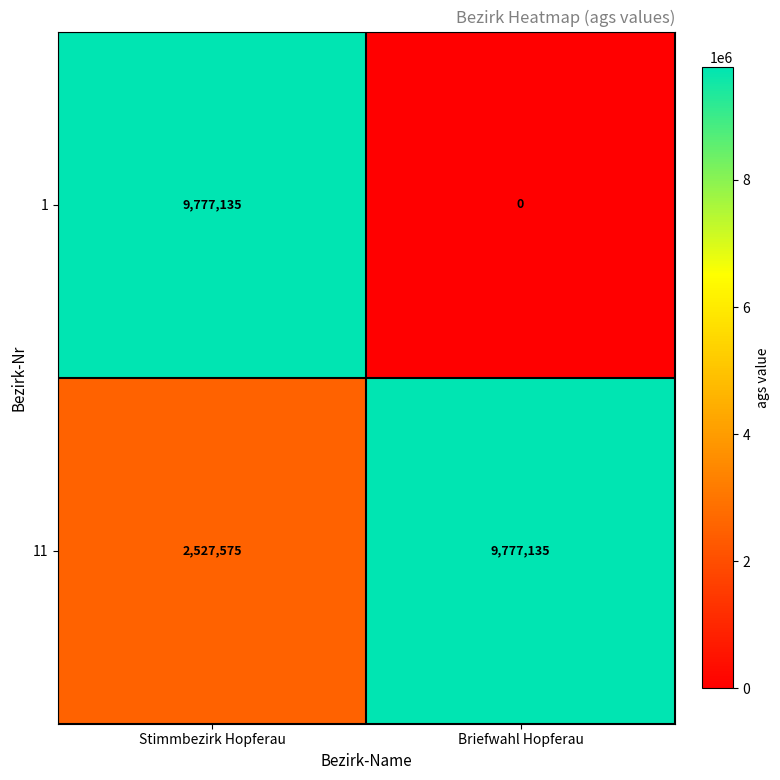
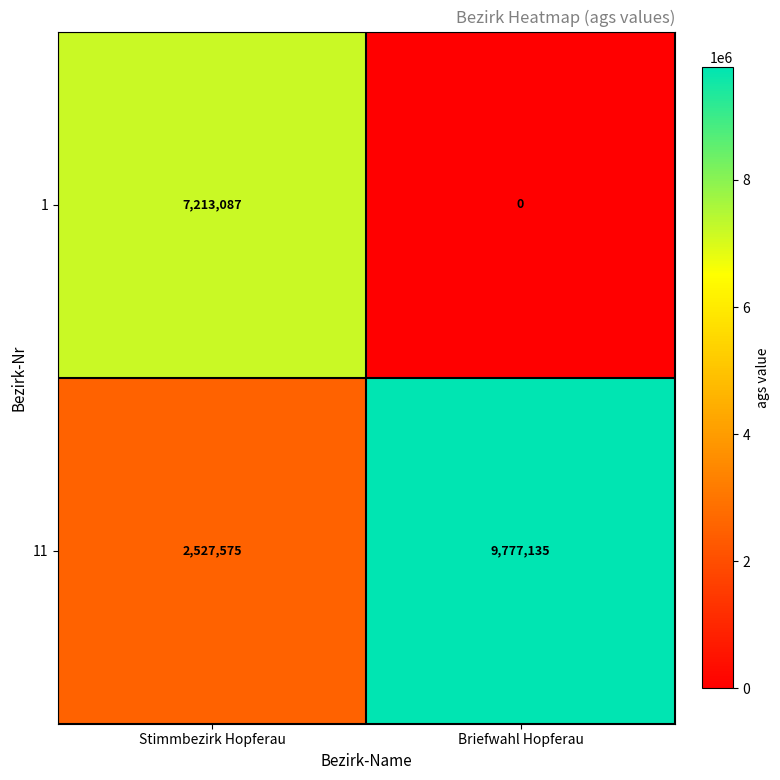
1, Stimmbezirk Hopferau: 9,777,135 -> 7,213,087
